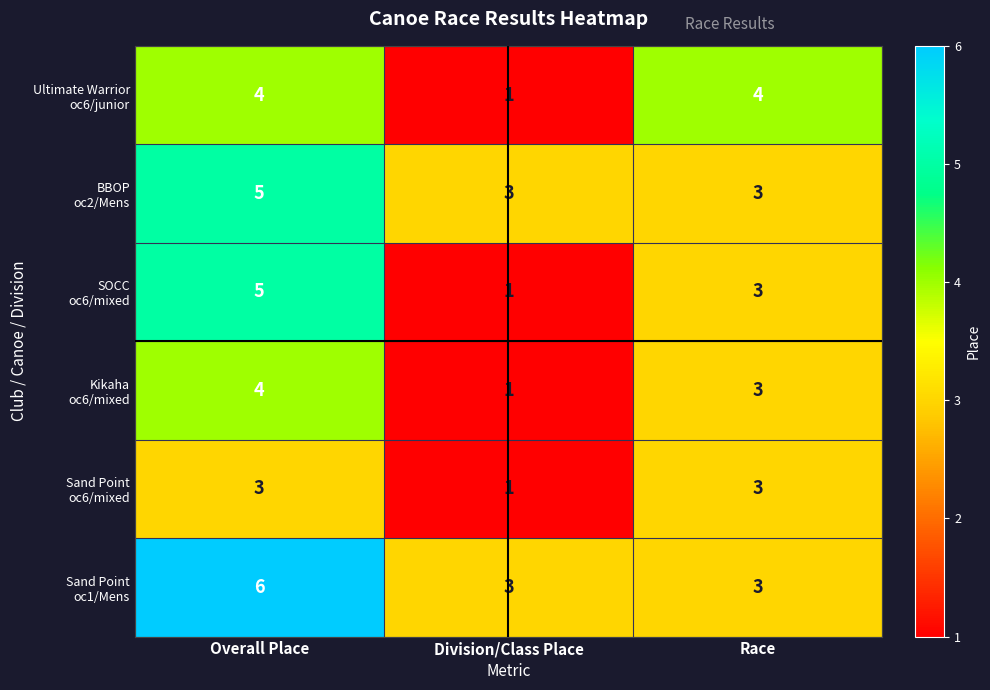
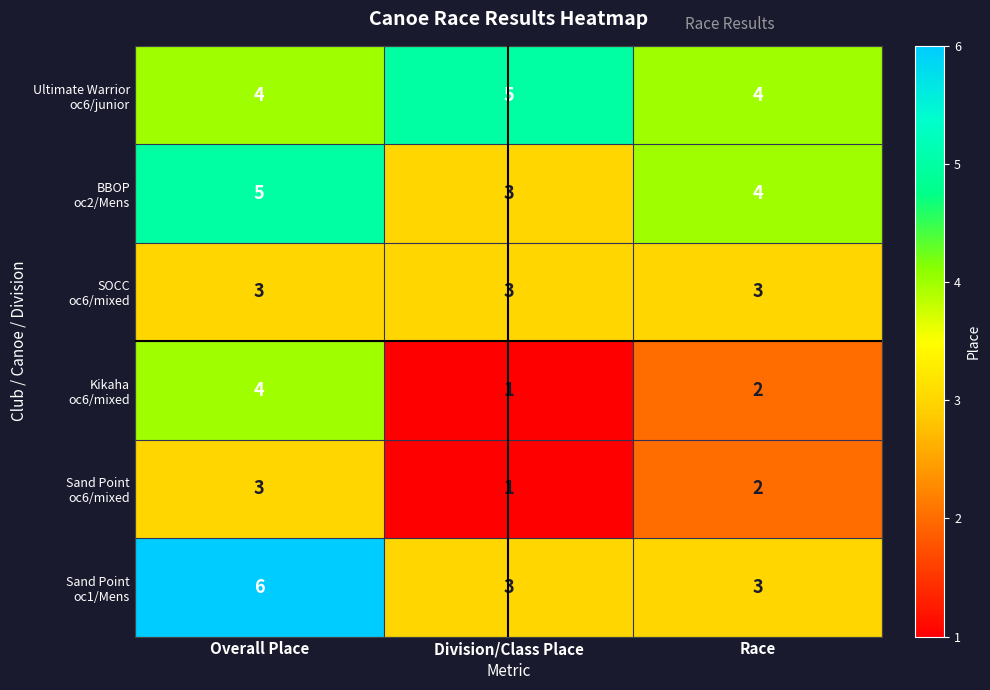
Ultimate Warrior oc6/junior, Division/Class Place: 1 -> 5
BBOP oc2/Mens, Race: 3 -> 4
SOCC oc6/mixed, Overall Place: 5 -> 3
SOCC oc6/mixed, Division/Class Place: 1 -> 3
Kikaha oc6/mixed, Race: 3 -> 2
Sand Point oc6/mixed, Race: 3 -> 2
